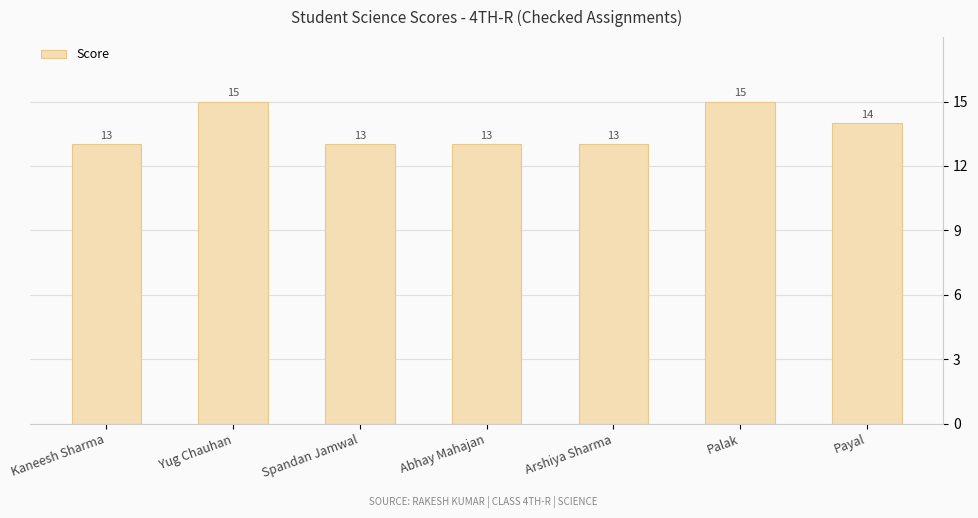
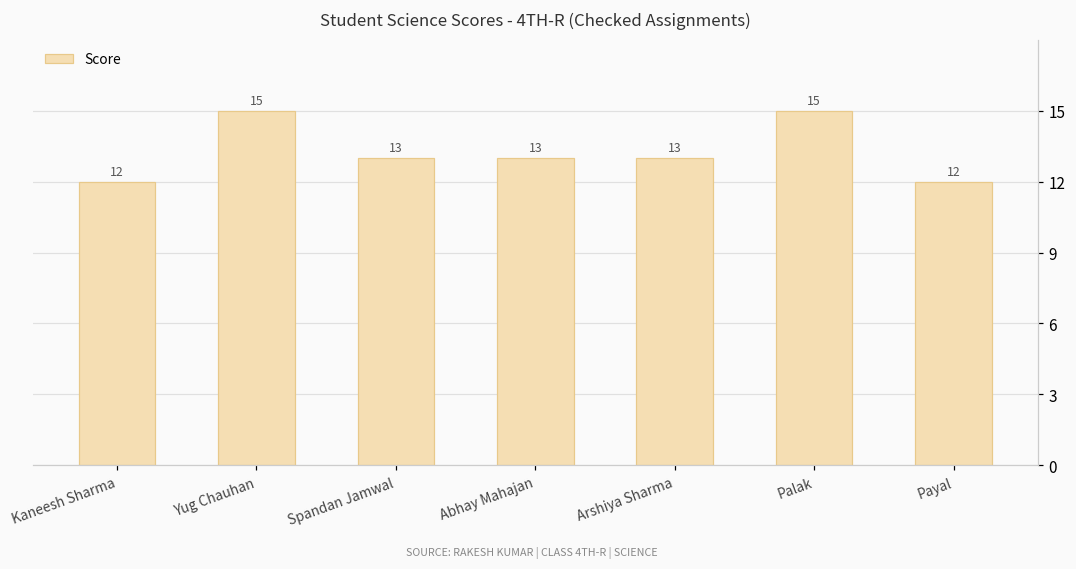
Kaneesh Sharma: 13 -> 12
Payal: 14 -> 12
